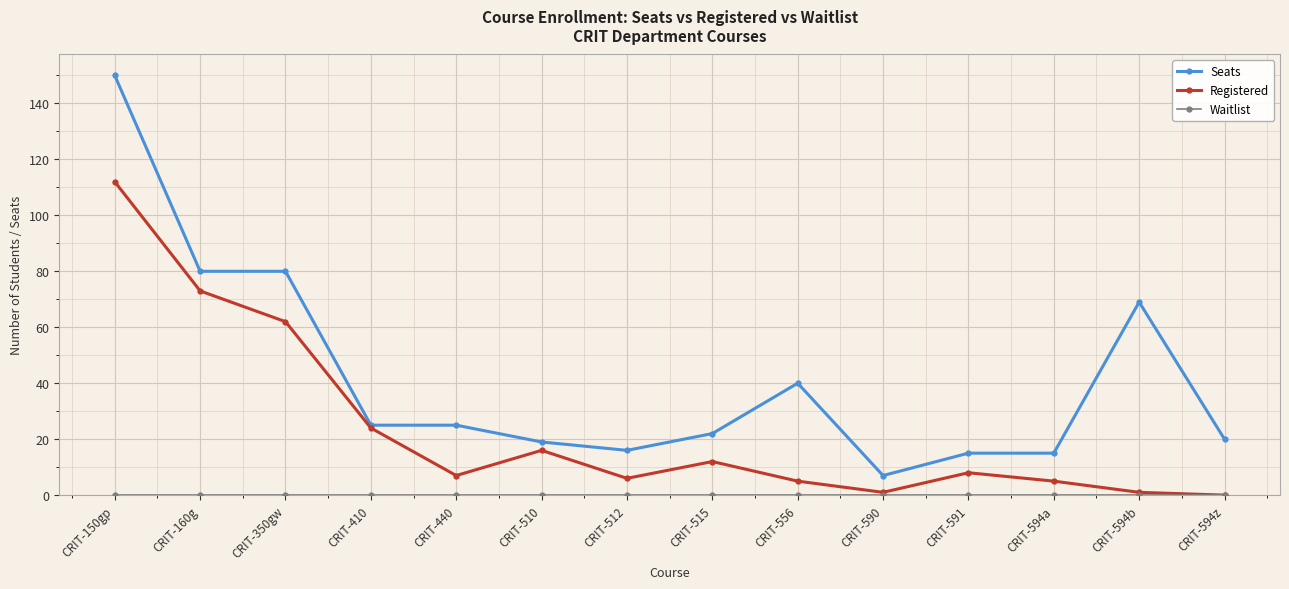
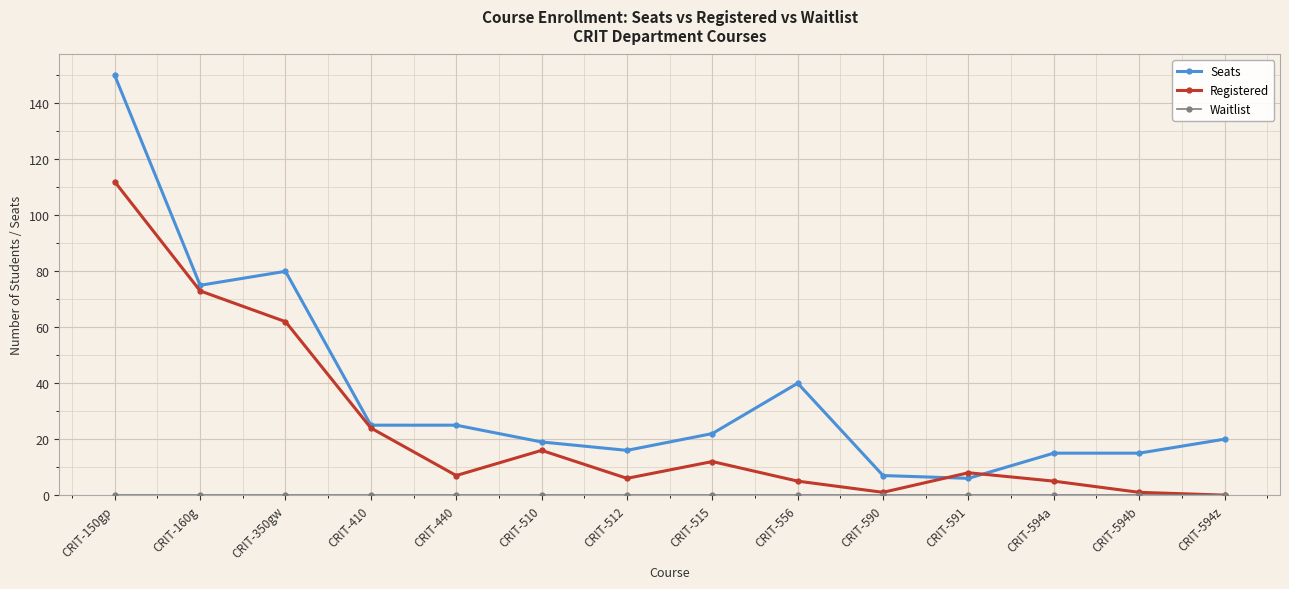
Seats, CRIT-160g: 80 -> 75
Seats, CRIT-591: 15 -> 6
Seats, CRIT-594b: 69 -> 15
